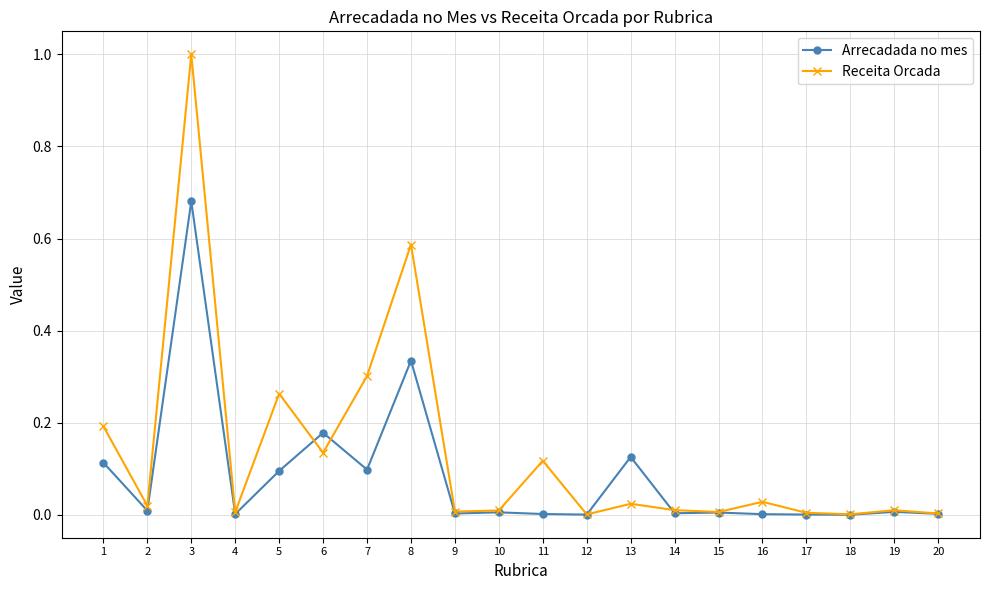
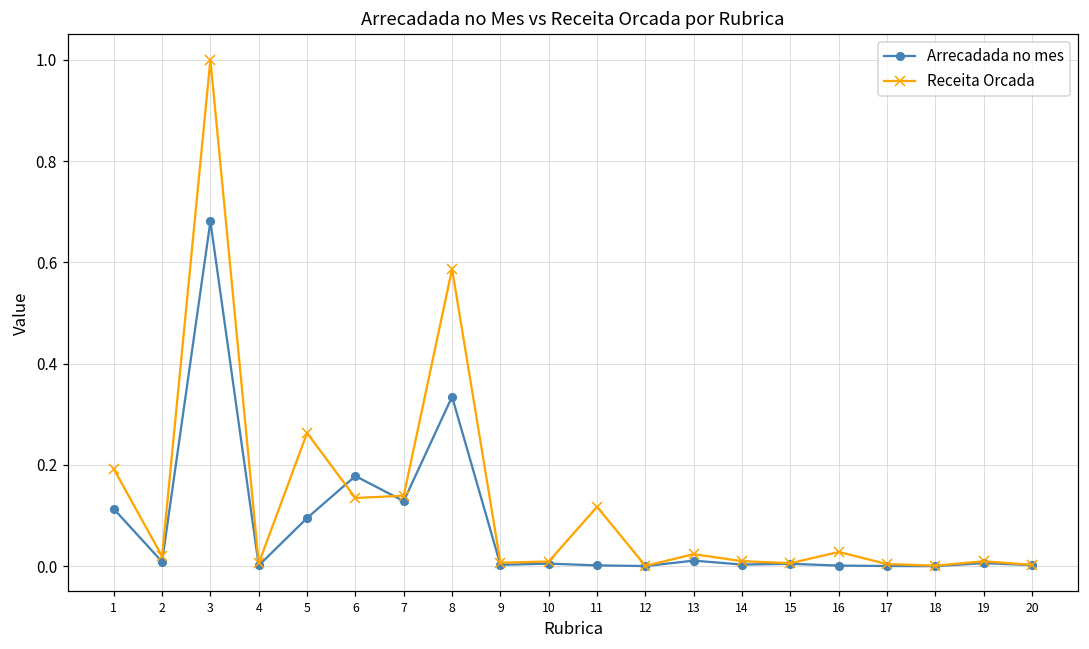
Arrecadada no mes, 7: 0.10 -> 0.13
Receita Orcada, 7: 0.30 -> 0.14
Arrecadada no mes, 13: 0.13 -> 0.01
